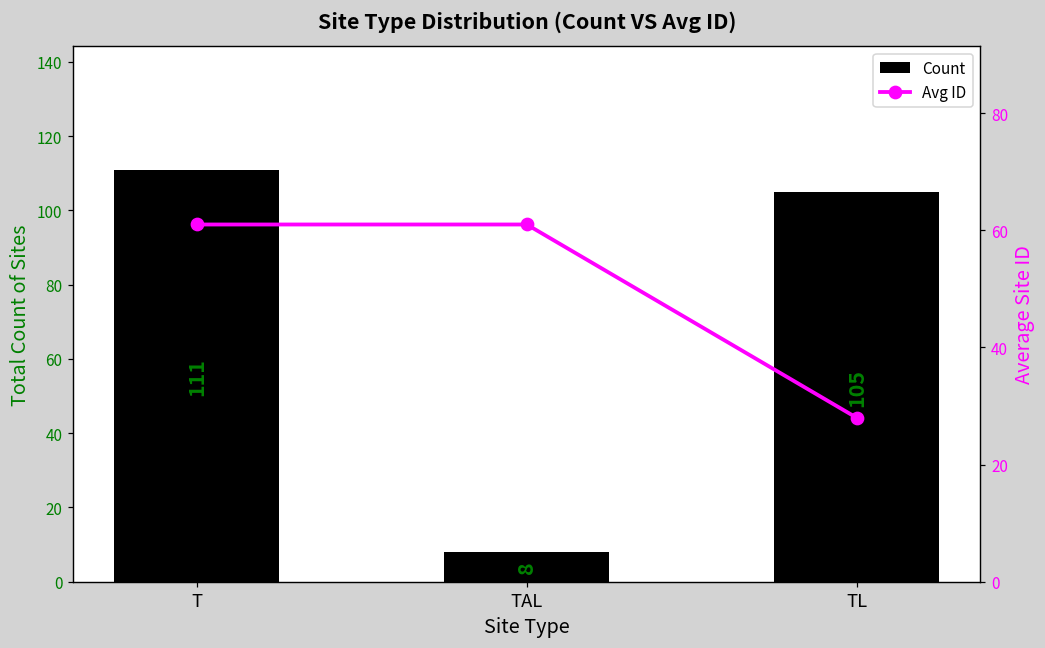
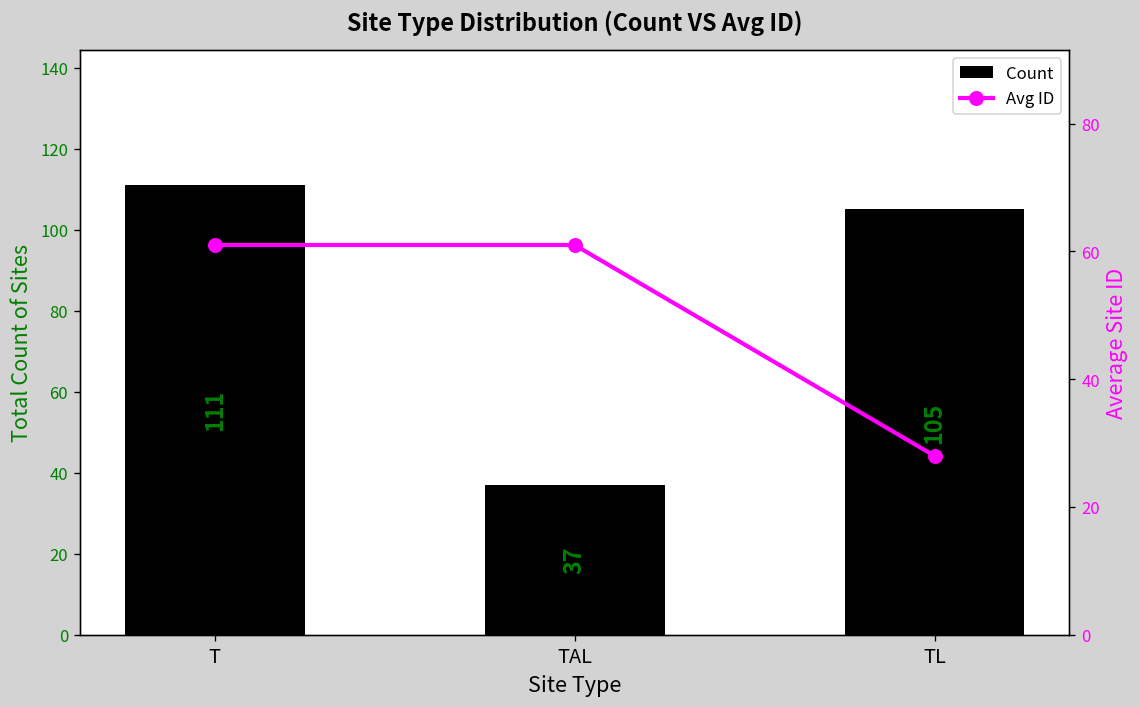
Count, TAL: 8 -> 37
